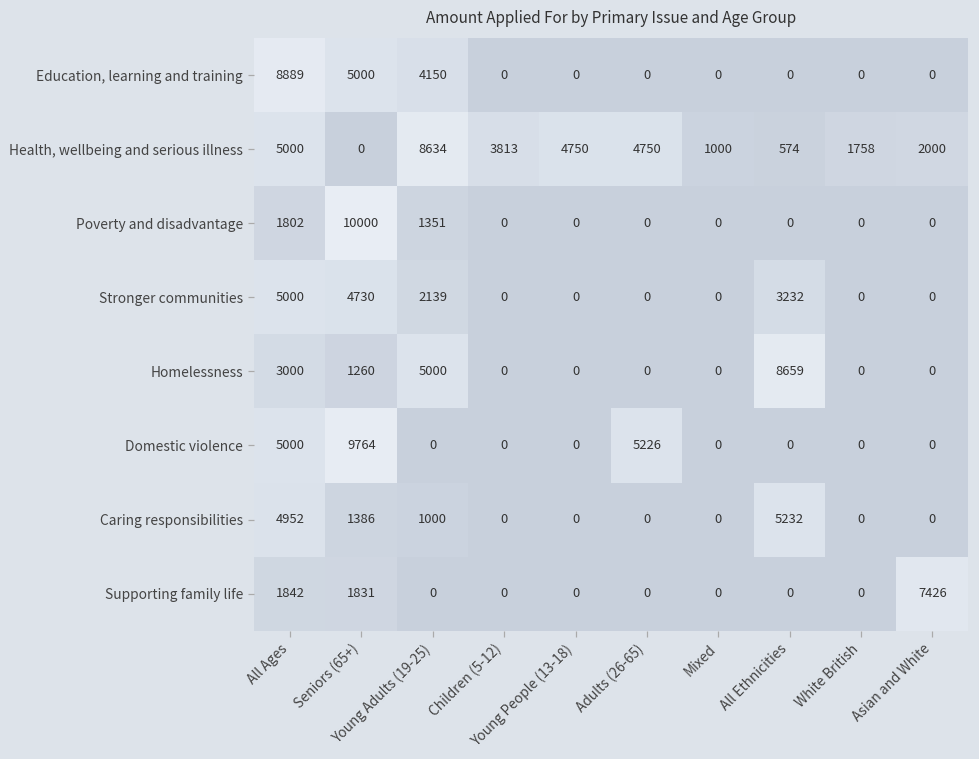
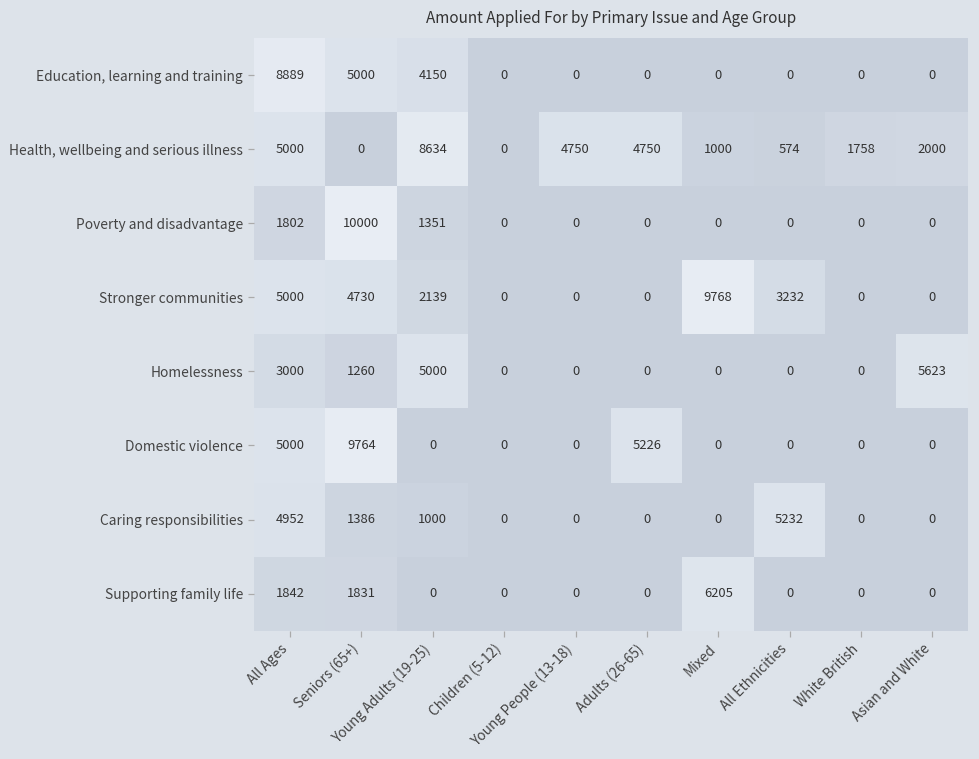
Health, wellbeing and serious illness, Children (5-12): 3813 -> 0
Stronger communities, Mixed: 0 -> 9768
Homelessness, All Ethnicities: 8659 -> 0
Homelessness, Asian and White: 0 -> 5623
Supporting family life, Mixed: 0 -> 6205
Supporting family life, Asian and White: 7426 -> 0
